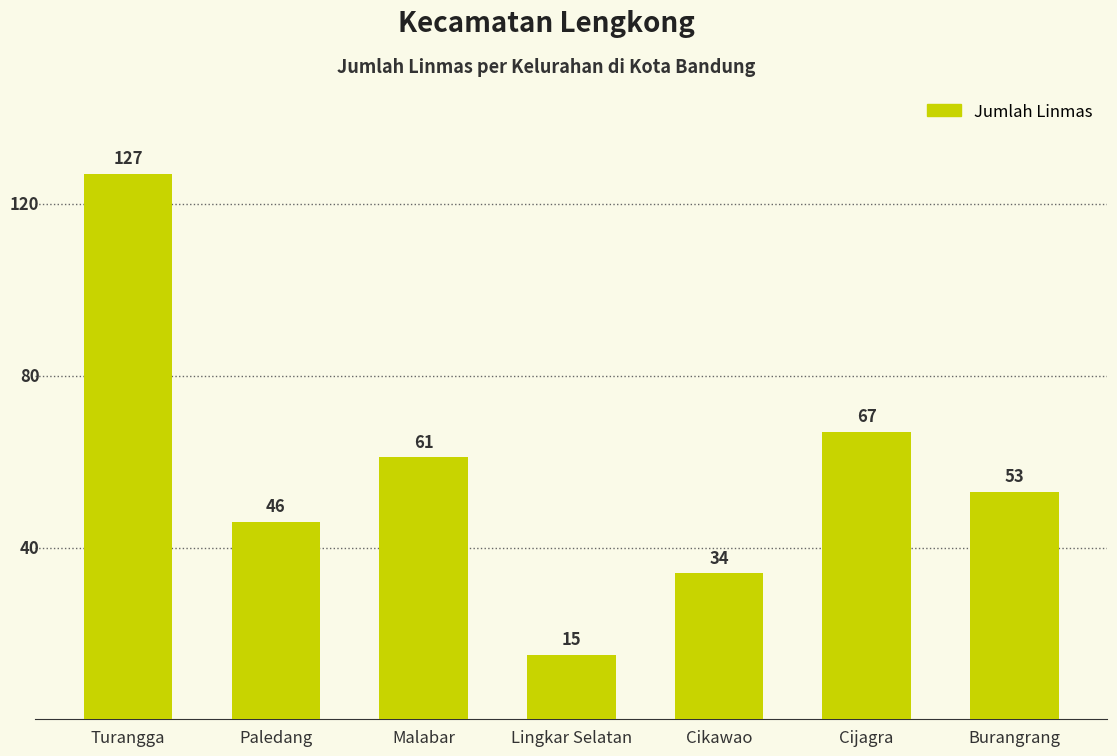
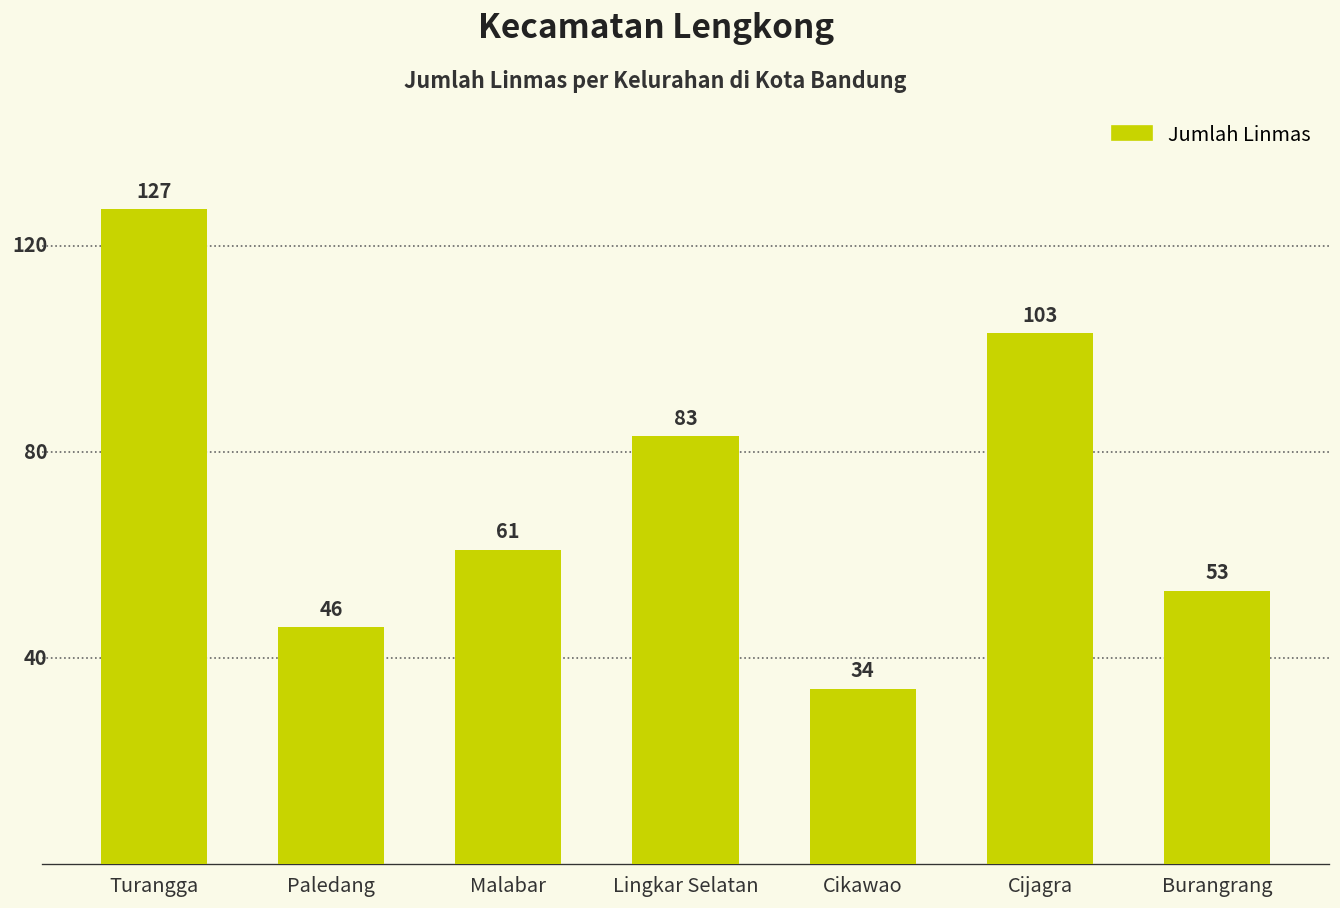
Lingkar Selatan: 15 -> 83
Cijagra: 67 -> 103
